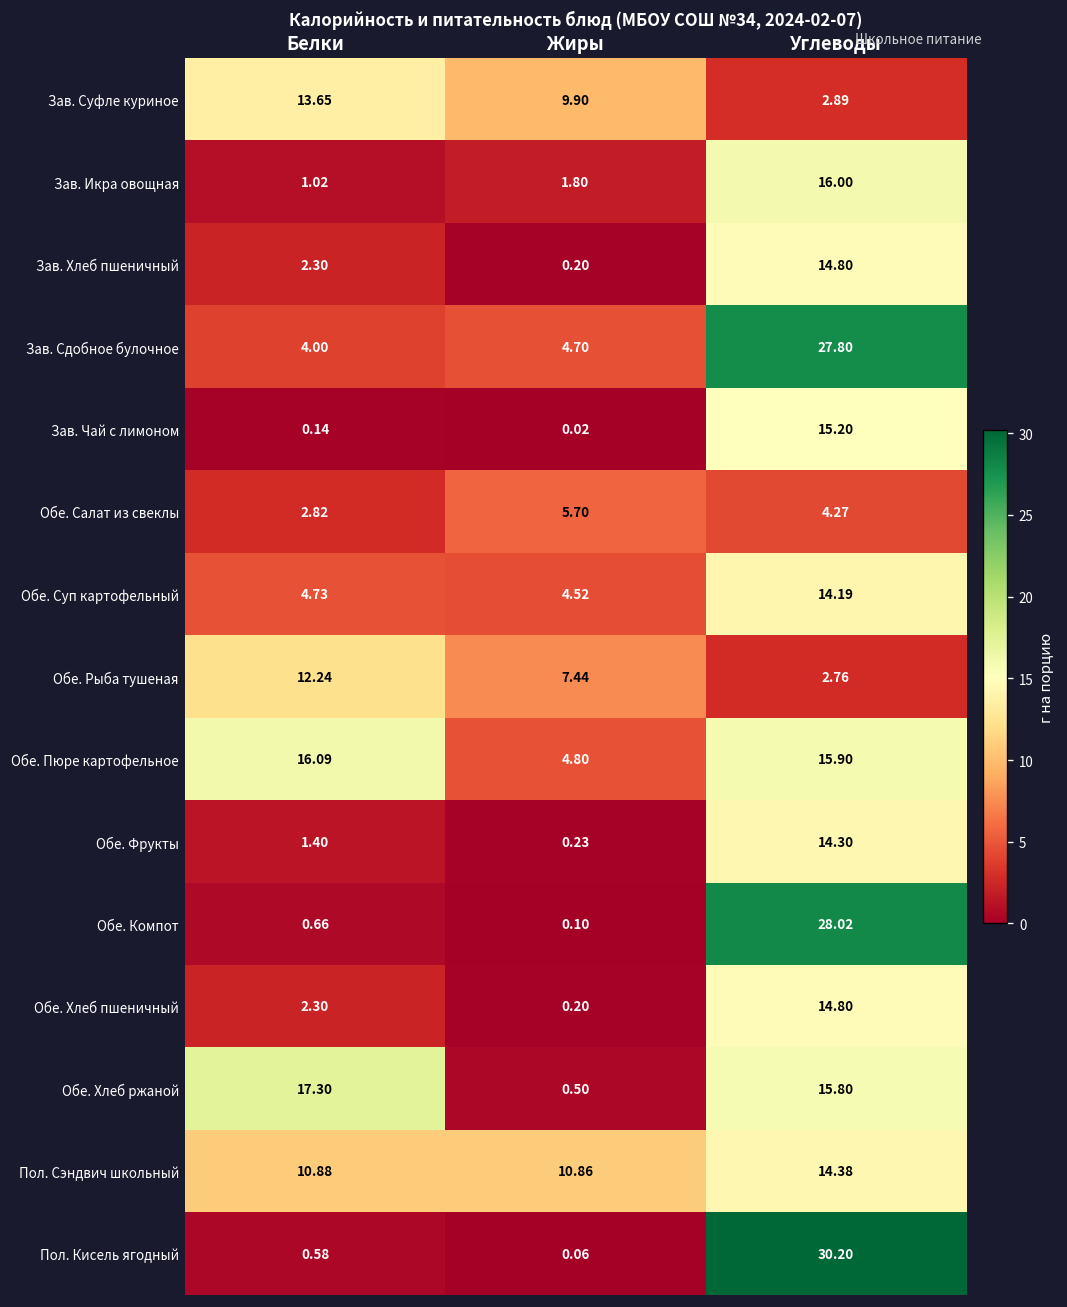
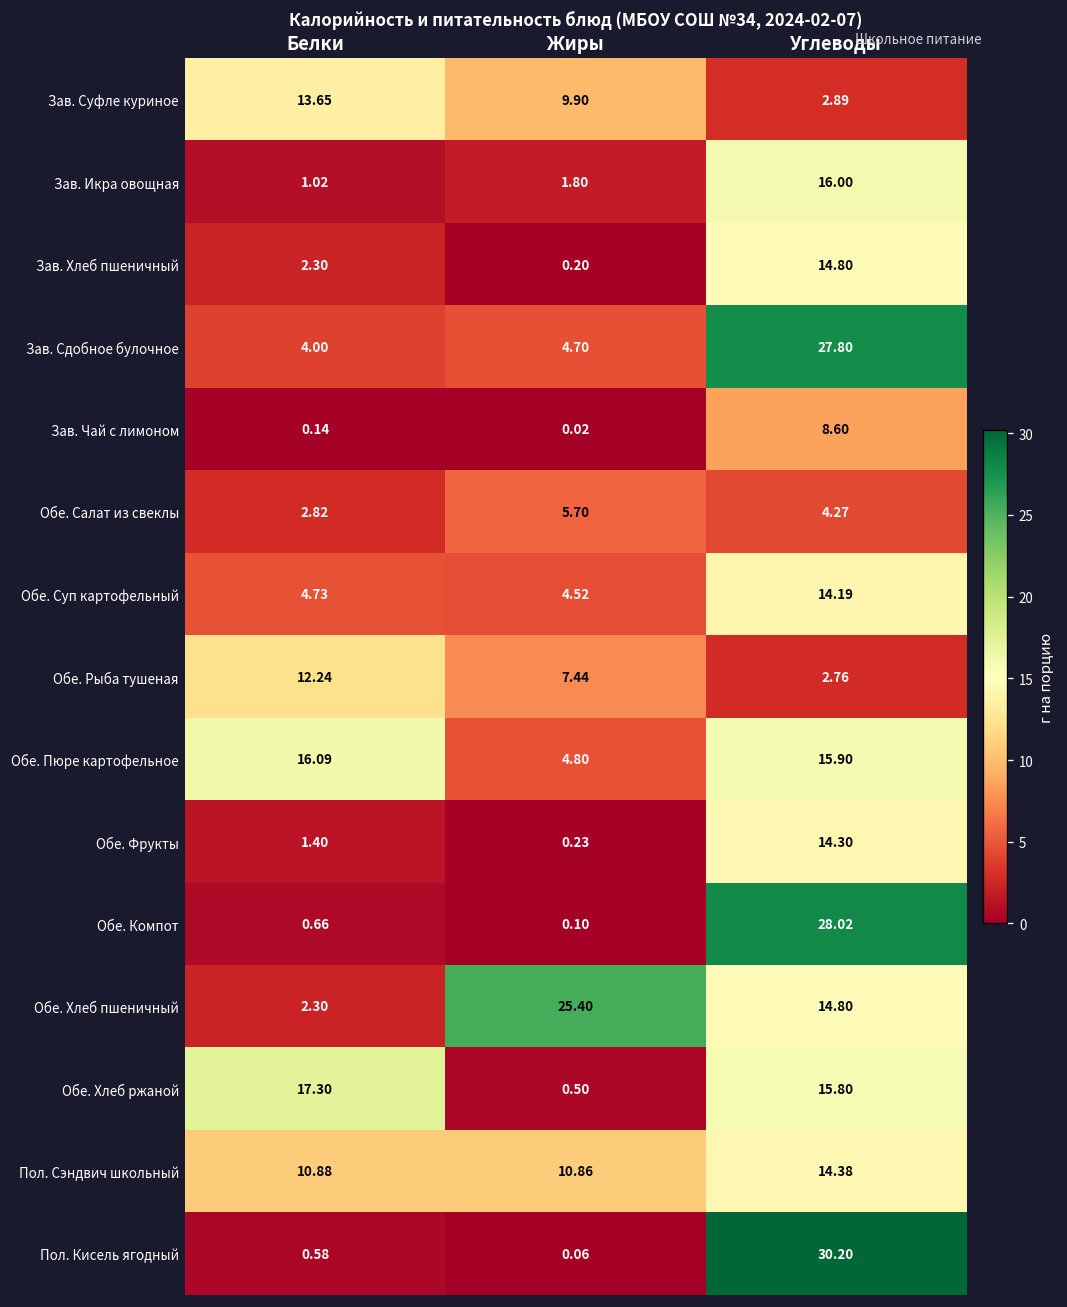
Зав. Чай с лимоном, Углеводы: 15.20 -> 8.60
Обе. Хлеб пшеничный, Жиры: 0.20 -> 25.40
